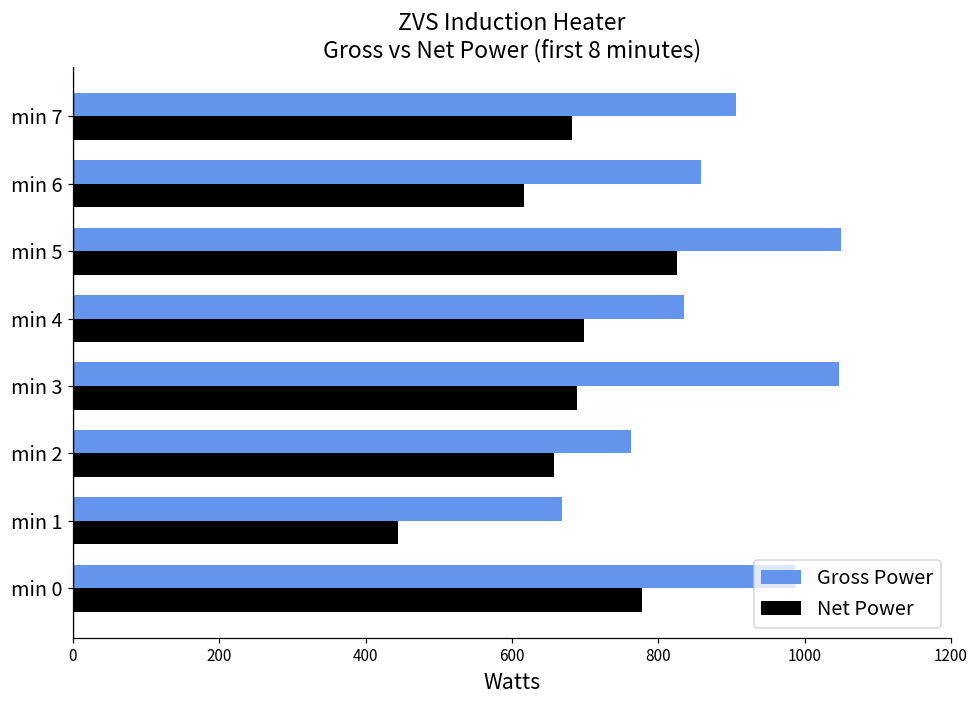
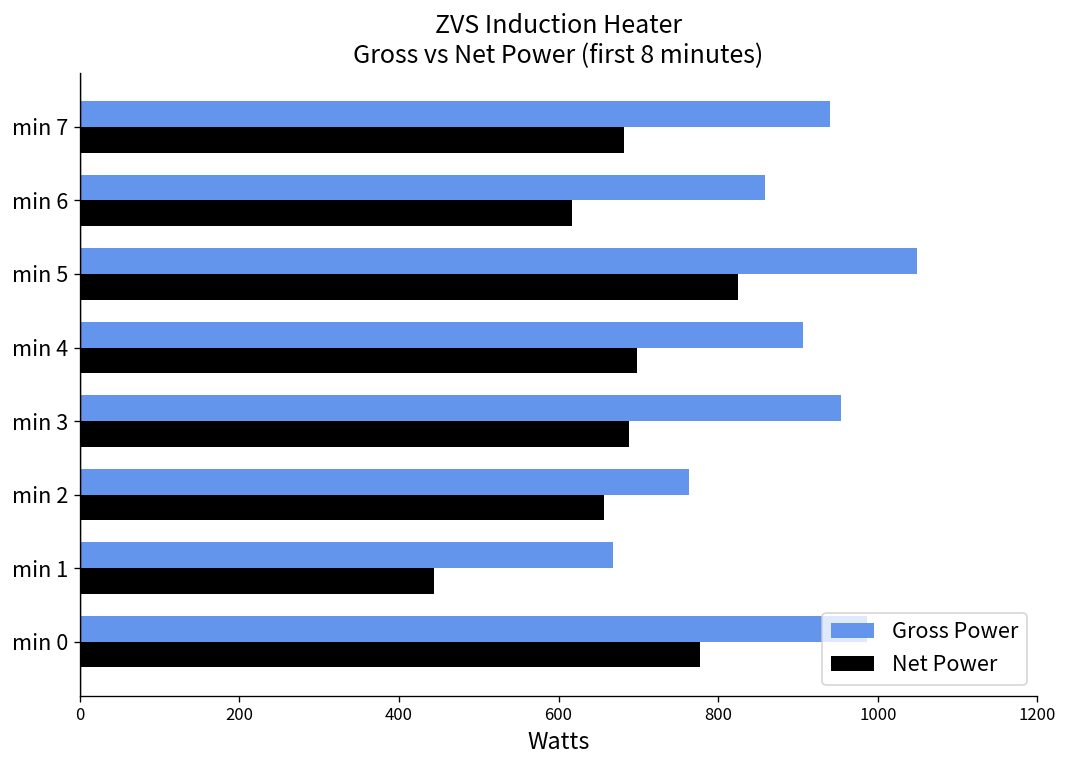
Gross Power, min 7: 910 -> 940
Gross Power, min 4: 840 -> 910
Gross Power, min 3: 1050 -> 950
